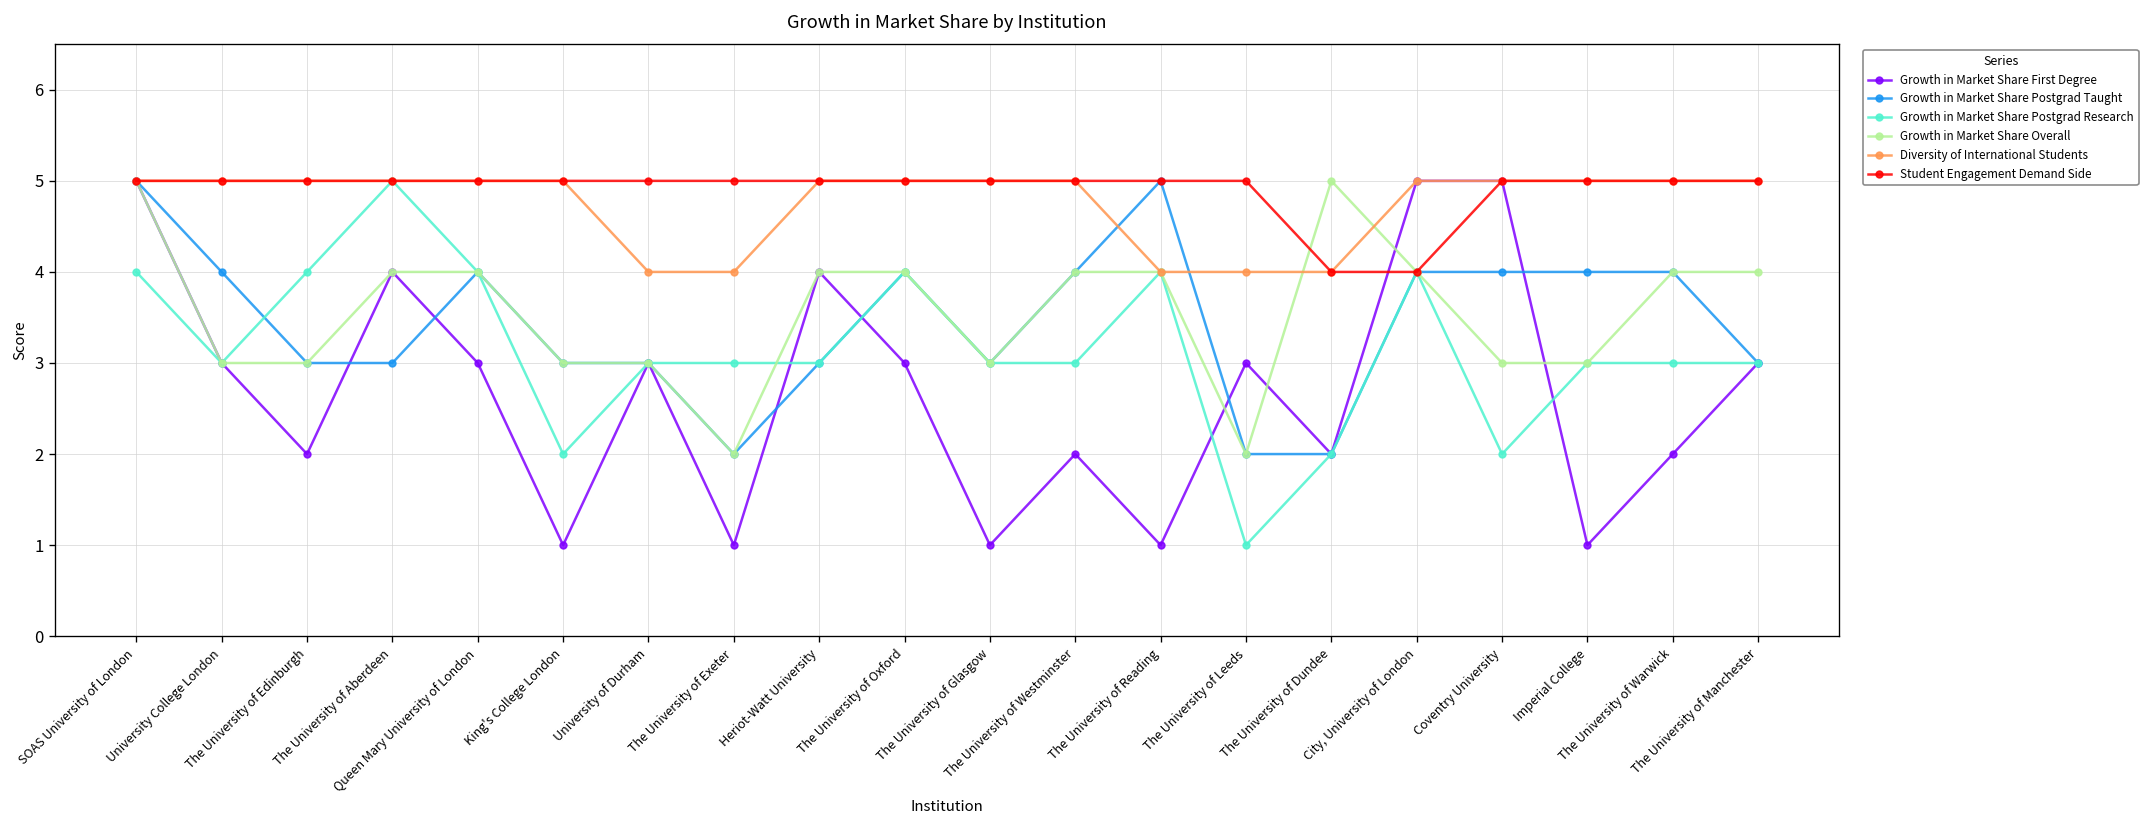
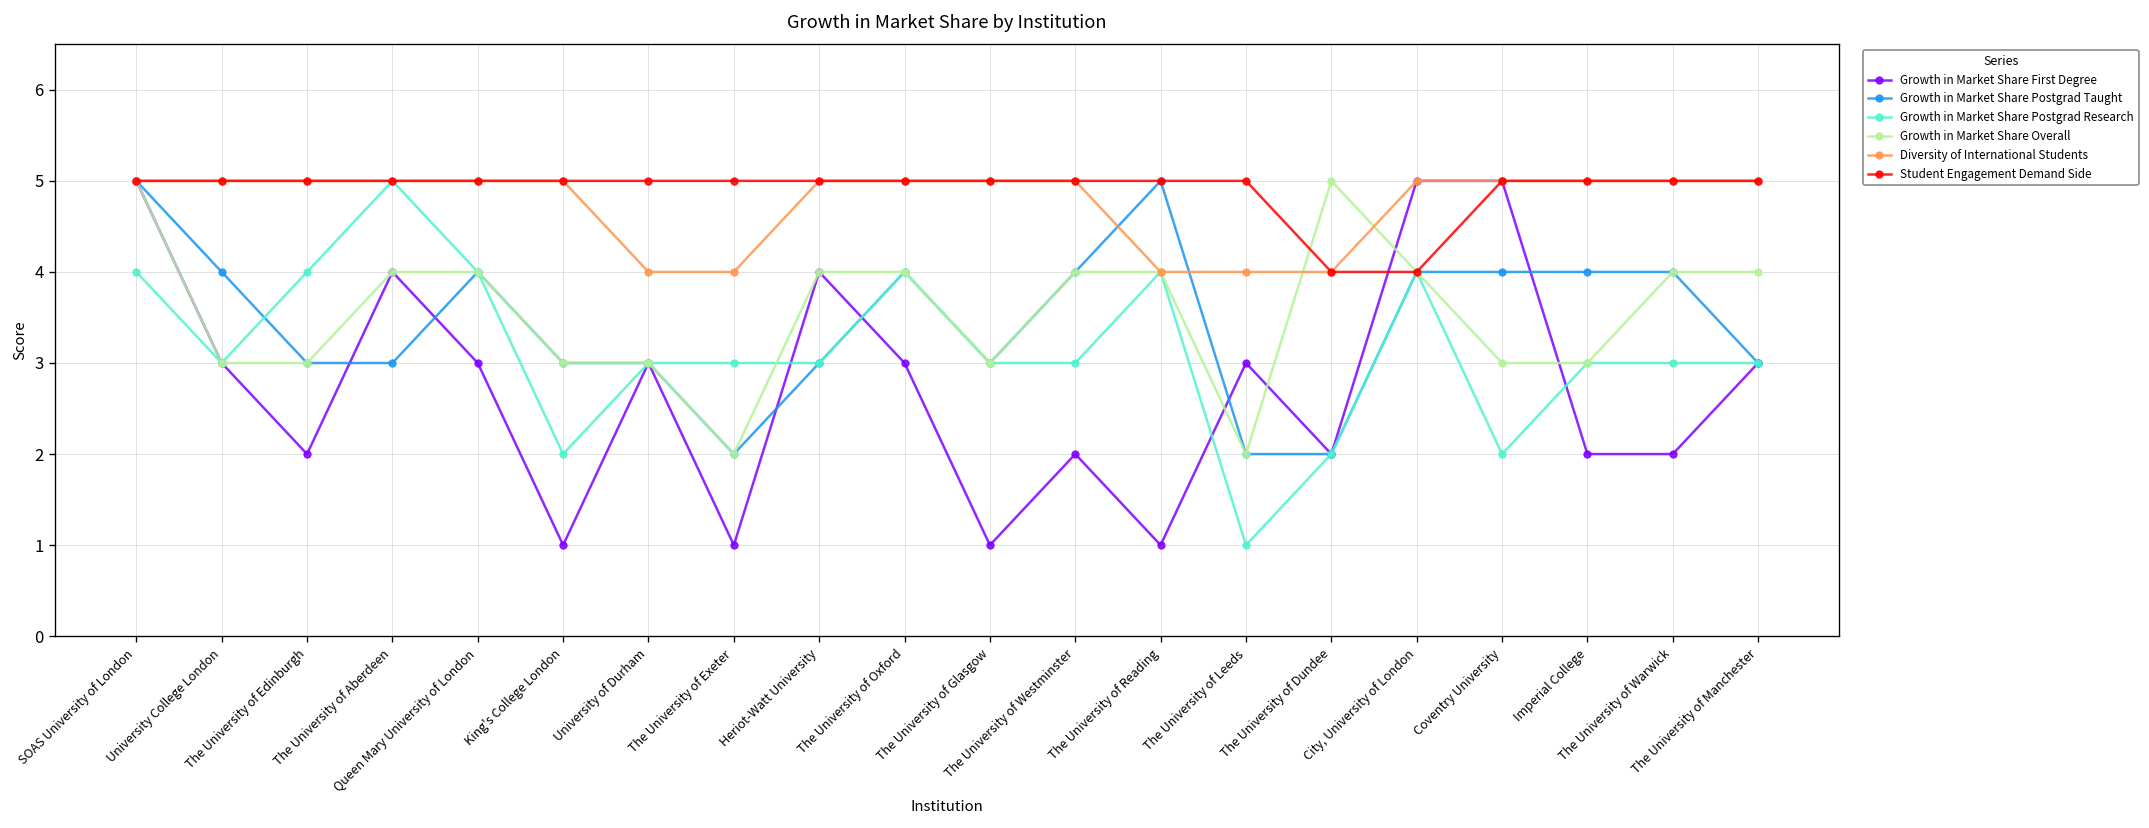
Growth in Market Share First Degree, Imperial College: 1 -> 2
